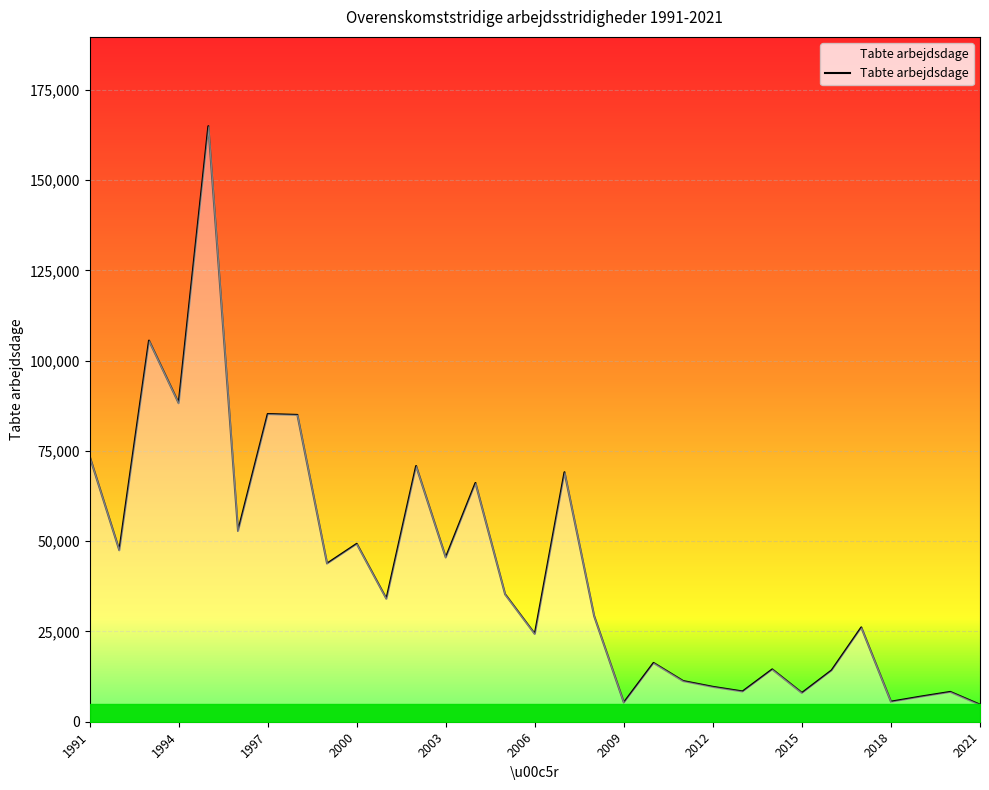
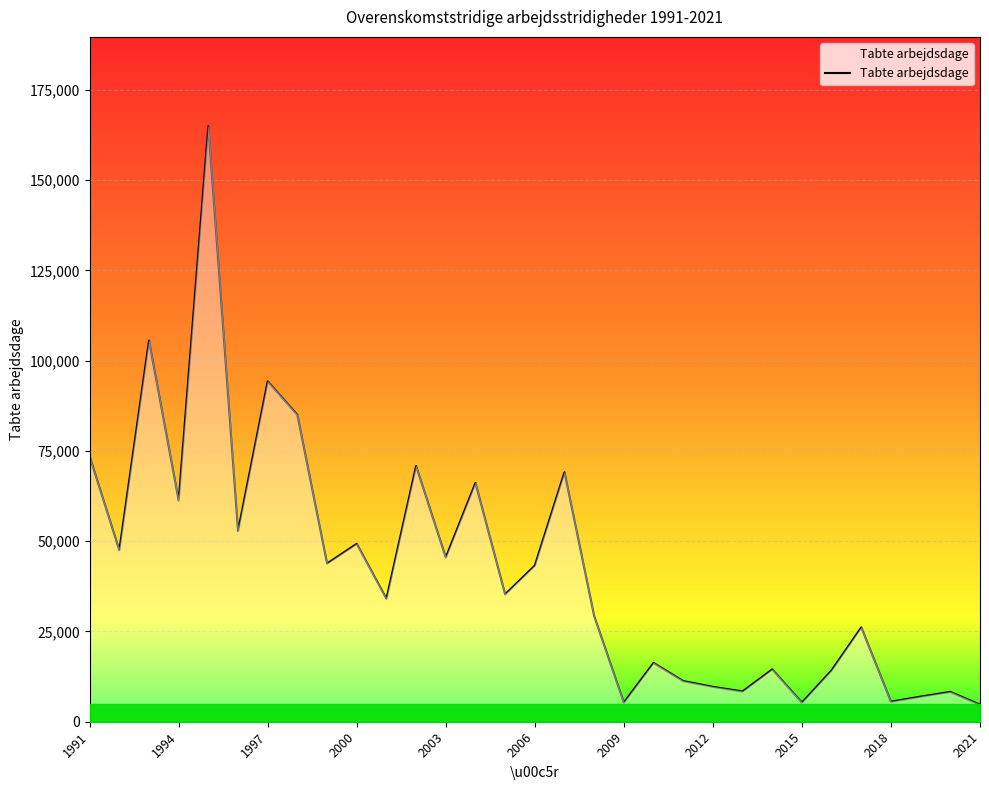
Tabte arbejdsdage, 1994: 88,000 -> 61,000
Tabte arbejdsdage, 1997: 85,000 -> 94,000
Tabte arbejdsdage, 2006: 24,000 -> 43,000
Tabte arbejdsdage, 2015: 8,000 -> 5,000
